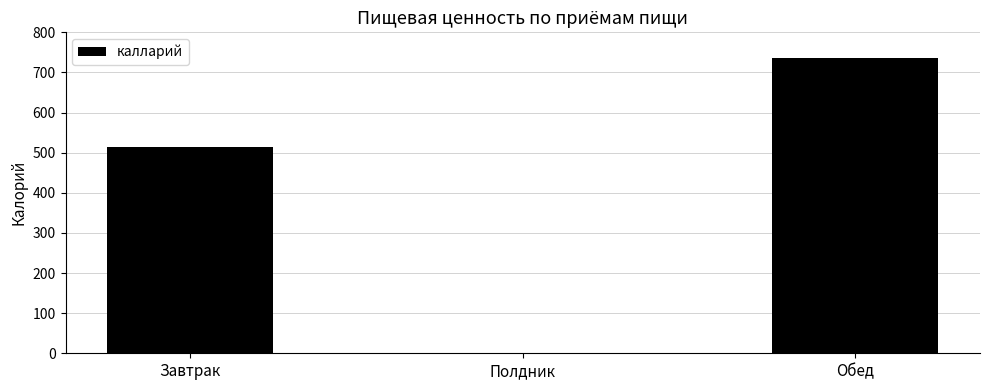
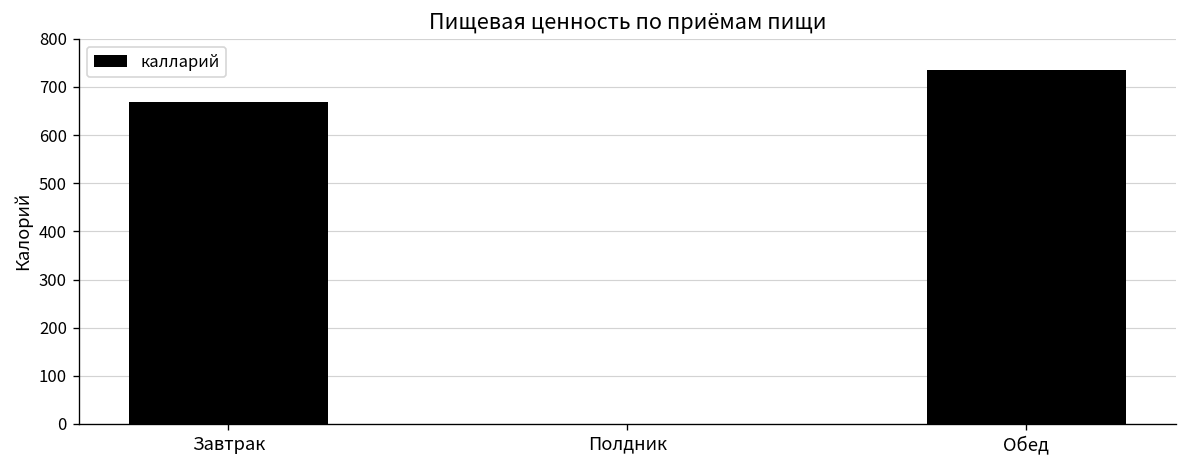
Завтрак: 520 -> 670
